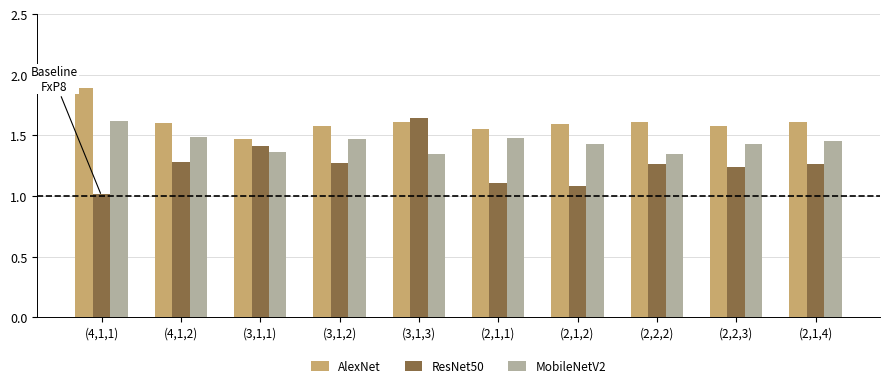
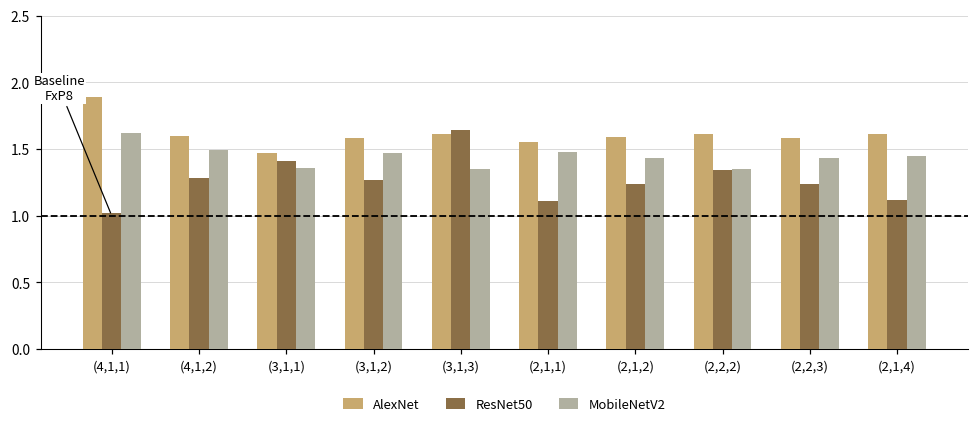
ResNet50, (2,1,2): 1.08 -> 1.24
ResNet50, (2,2,2): 1.26 -> 1.34
ResNet50, (2,1,4): 1.26 -> 1.12
